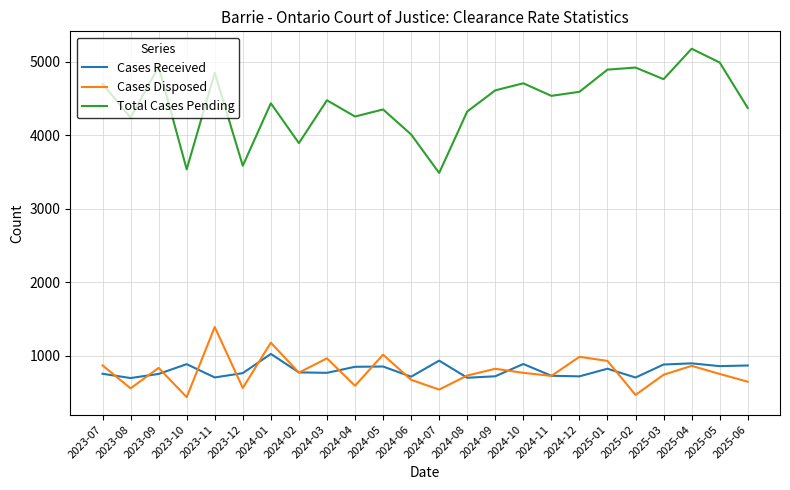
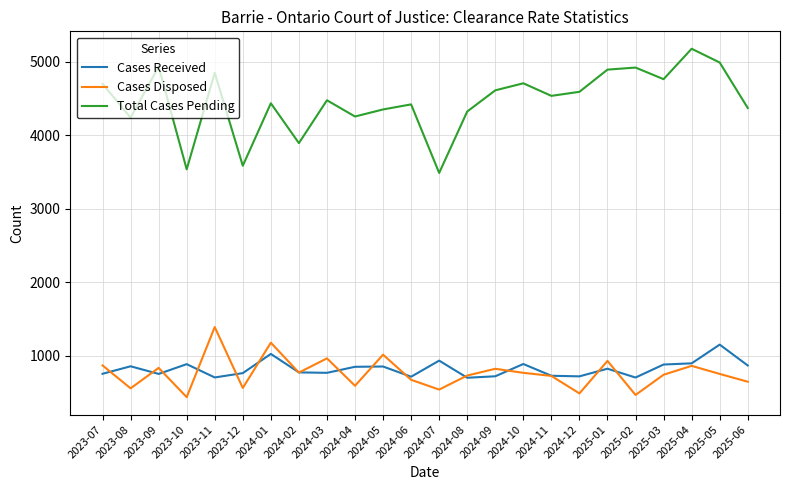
Cases Received, 2023-08: 700 -> 900
Total Cases Pending, 2024-06: 4000 -> 4400
Cases Disposed, 2024-12: 1000 -> 500
Cases Received, 2025-05: 900 -> 1200
